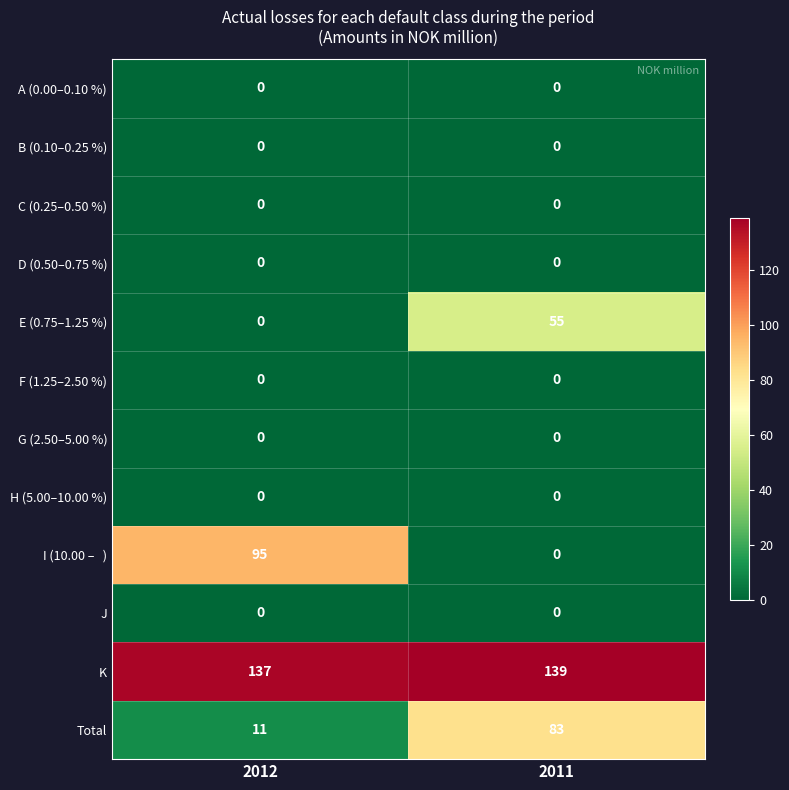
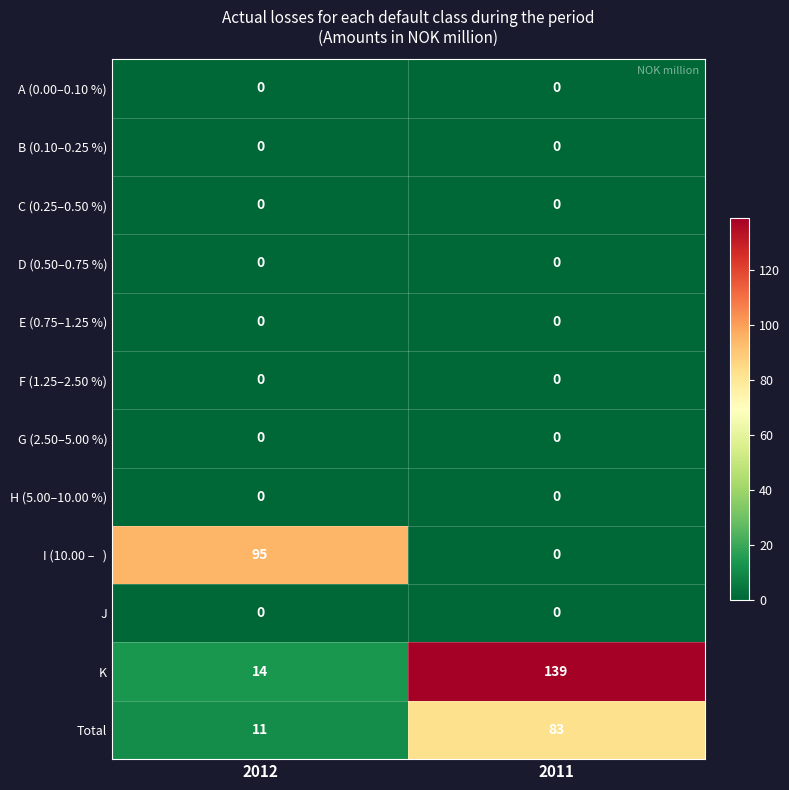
E (0.75–1.25 %), 2011: 55 -> 0
K, 2012: 137 -> 14
